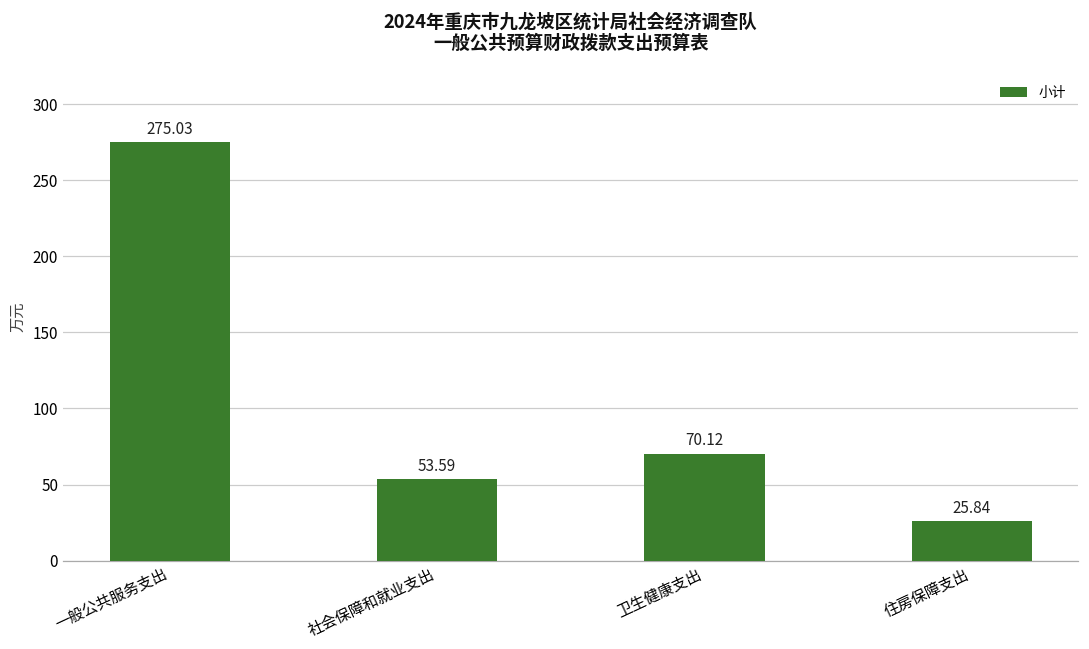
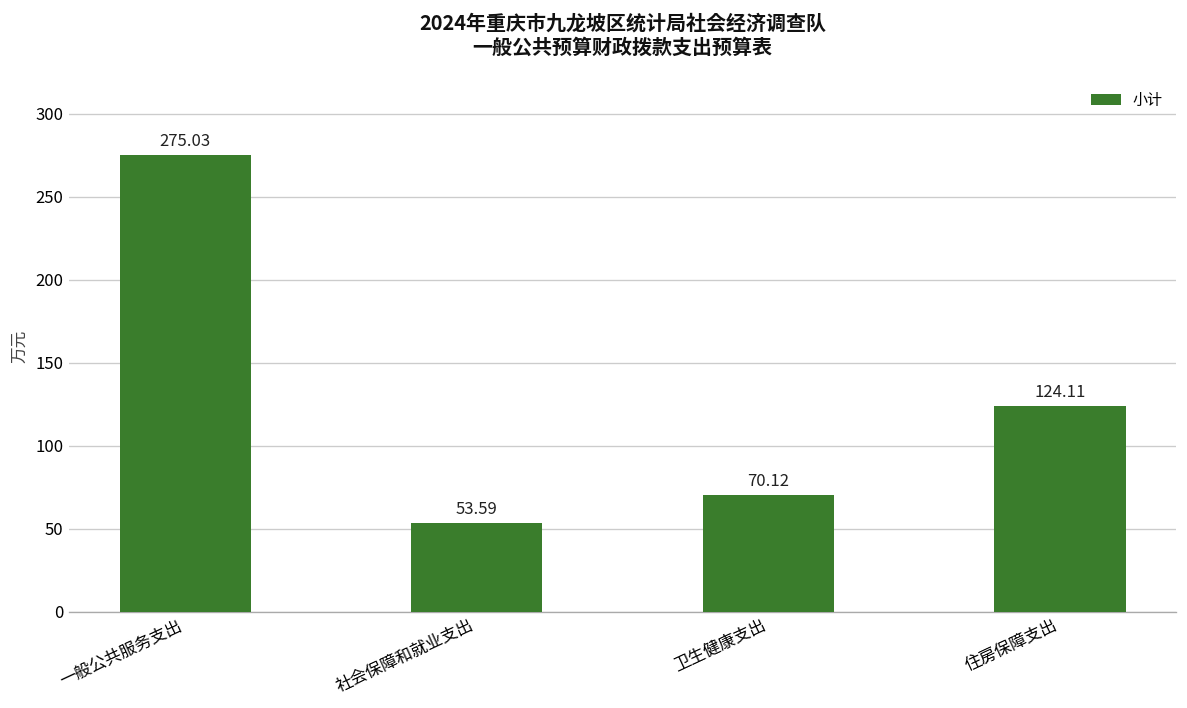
住房保障支出: 25.84 -> 124.11
